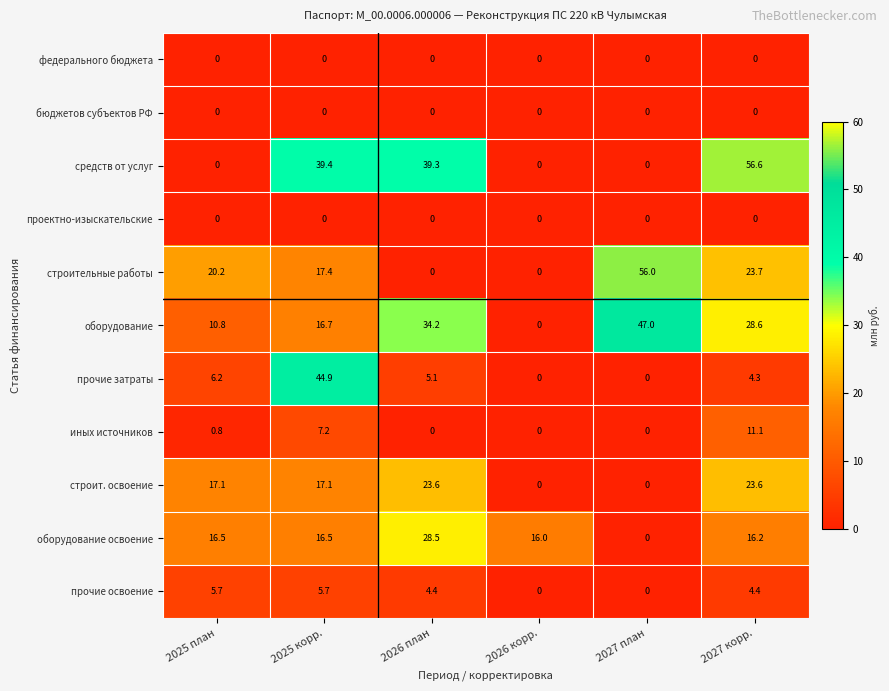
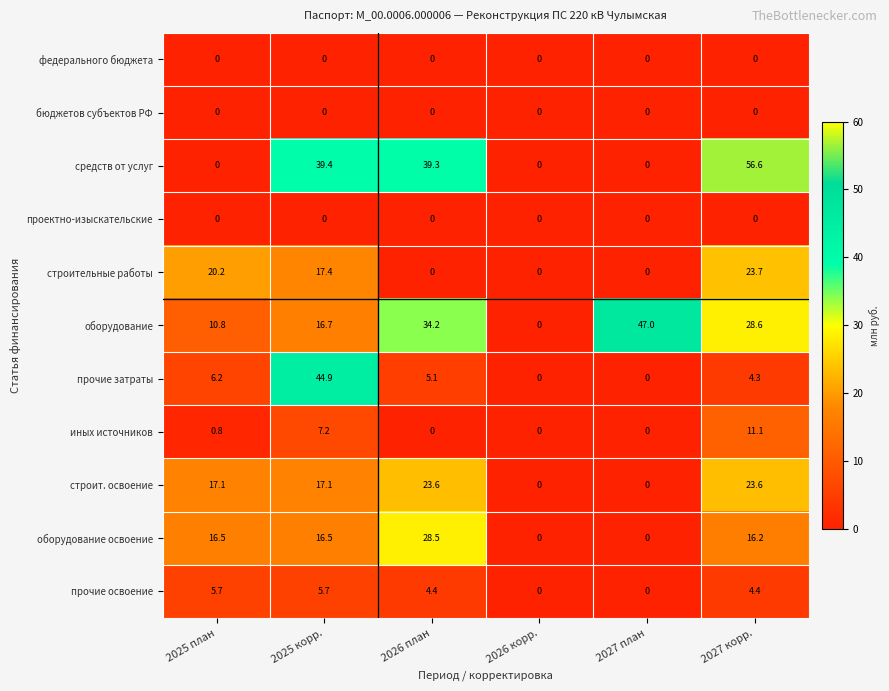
строительные работы, 2027 план: 56.0 -> 0
оборудование освоение, 2026 корр.: 16.0 -> 0
